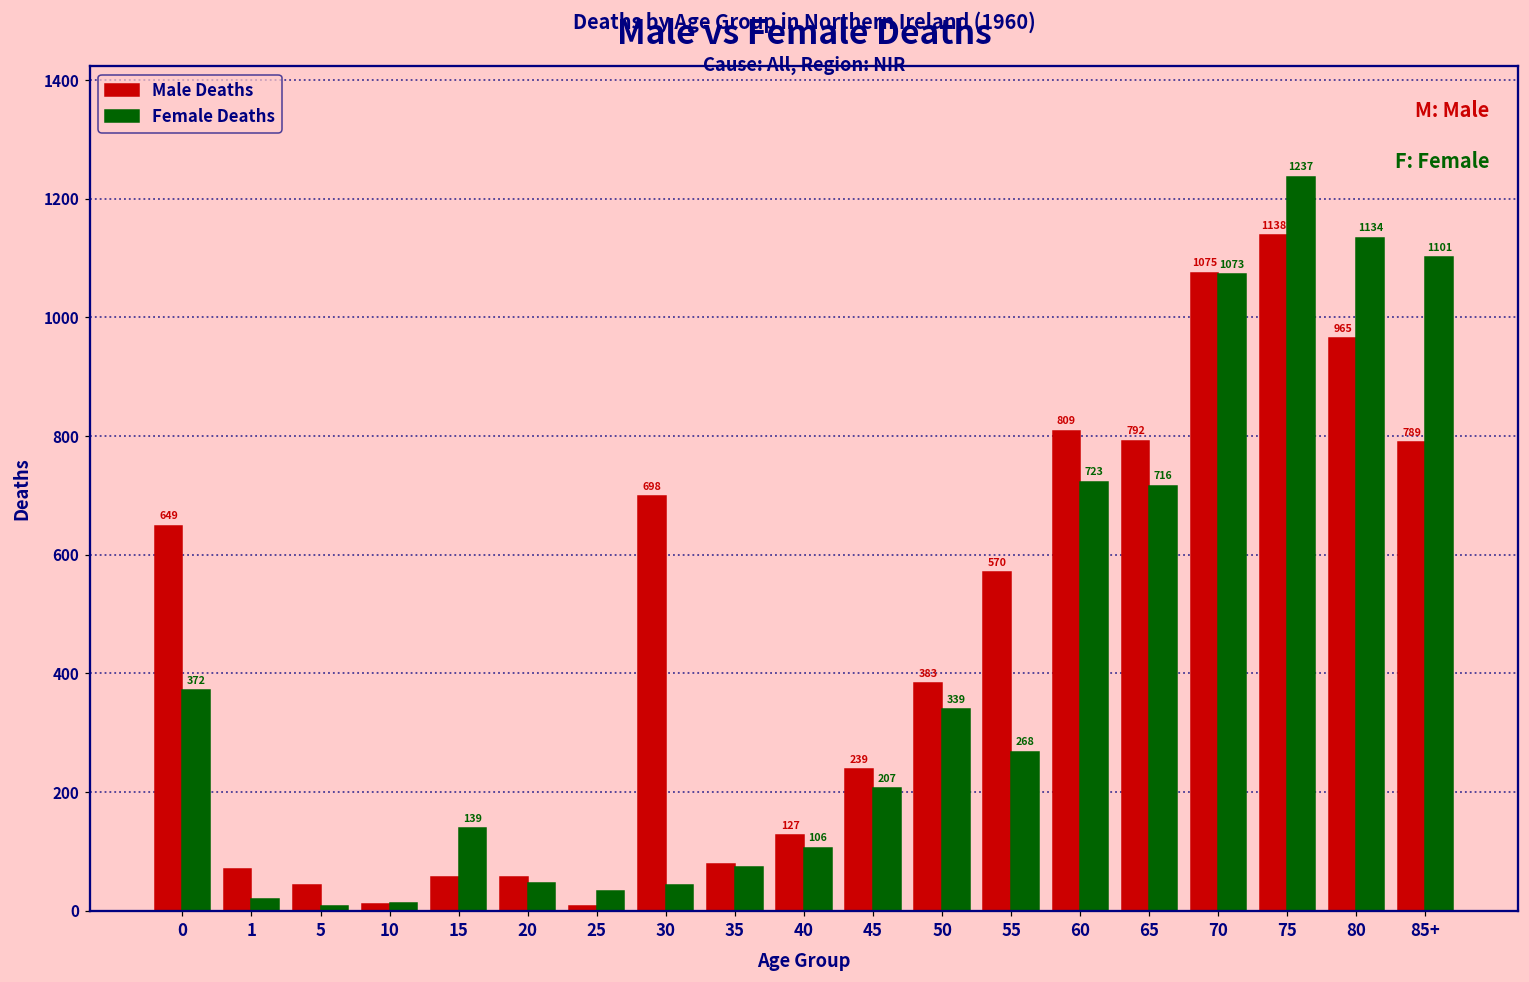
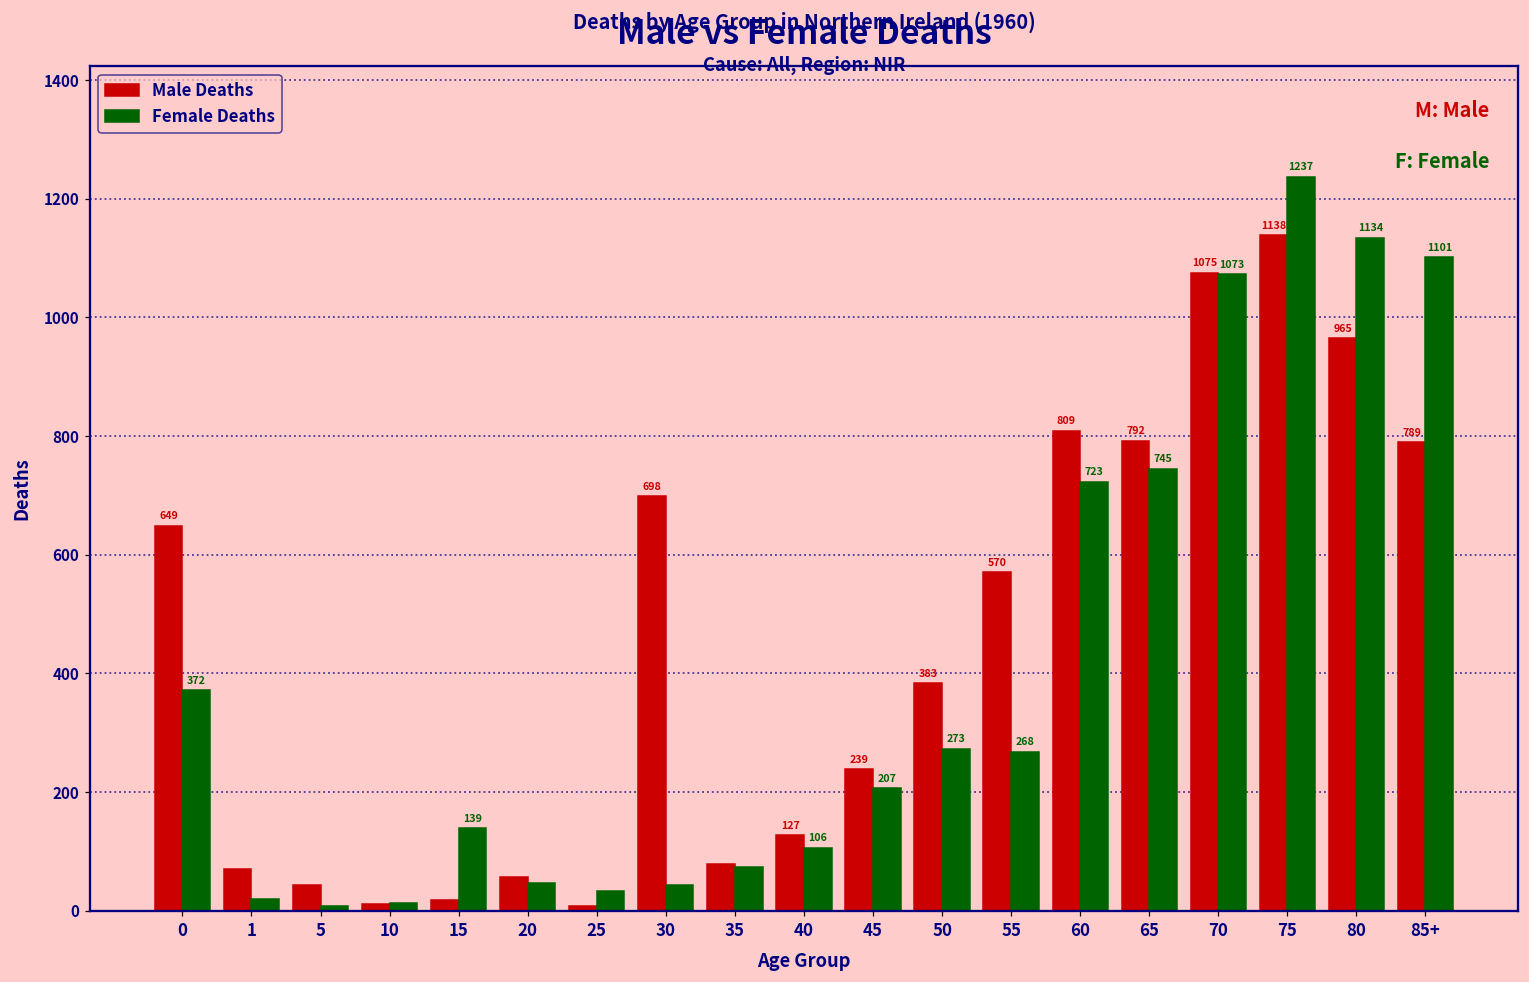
Male Deaths, 15: 60 -> 20
Female Deaths, 50: 339 -> 273
Female Deaths, 65: 716 -> 745
